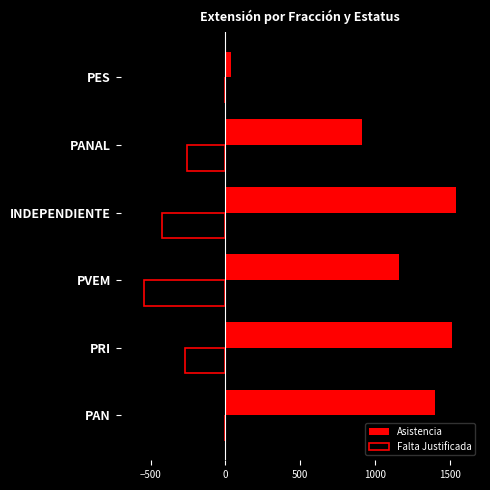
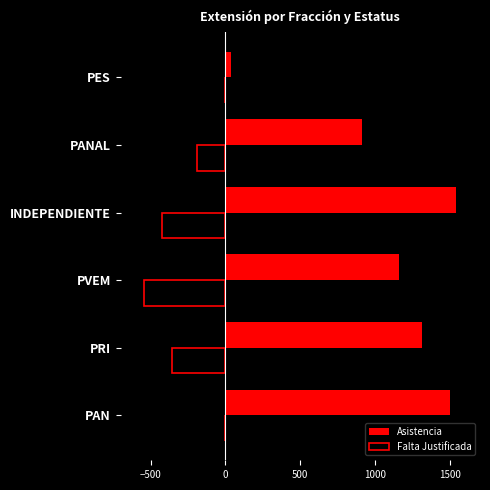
Falta Justificada, PANAL: -260 -> -190
Asistencia, PRI: 1520 -> 1310
Falta Justificada, PRI: -270 -> -350
Asistencia, PAN: 1400 -> 1500
